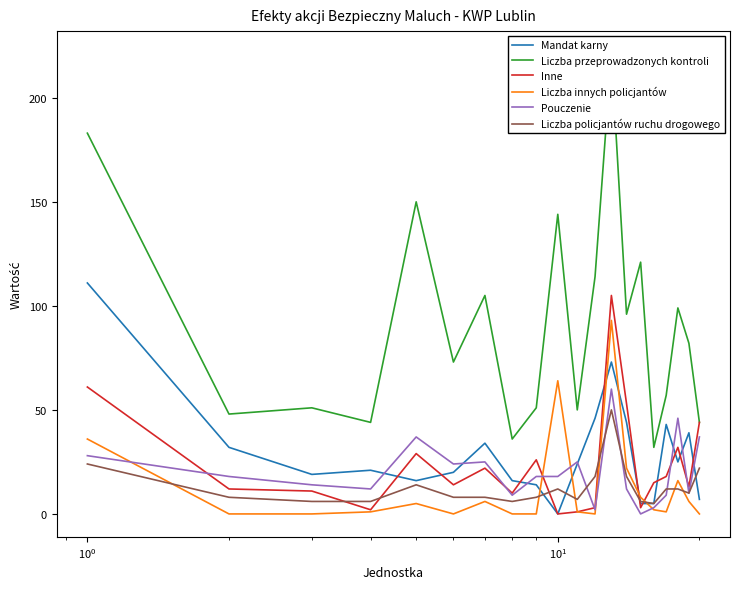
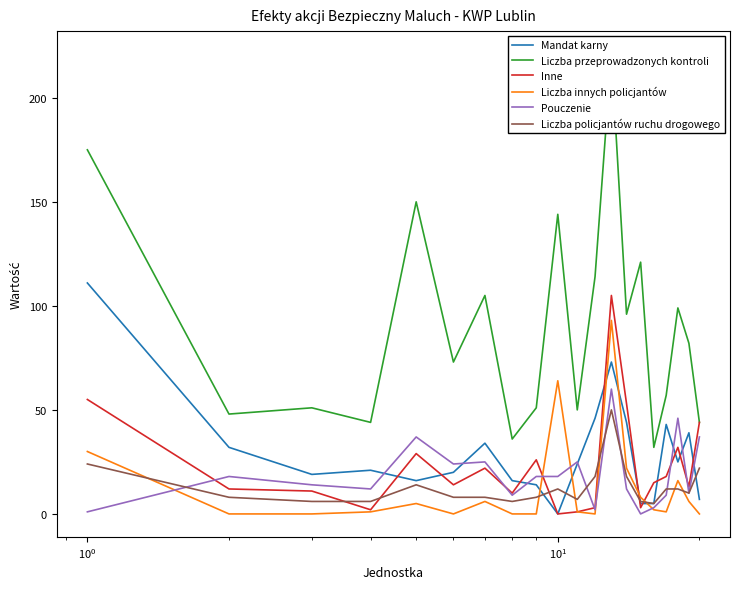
Liczba przeprowadzonych kontroli, 10^0: 183 -> 175
Inne, 10^0: 61 -> 55
Liczba innych policjantów, 10^0: 36 -> 30
Pouczenie, 10^0: 28 -> 1
